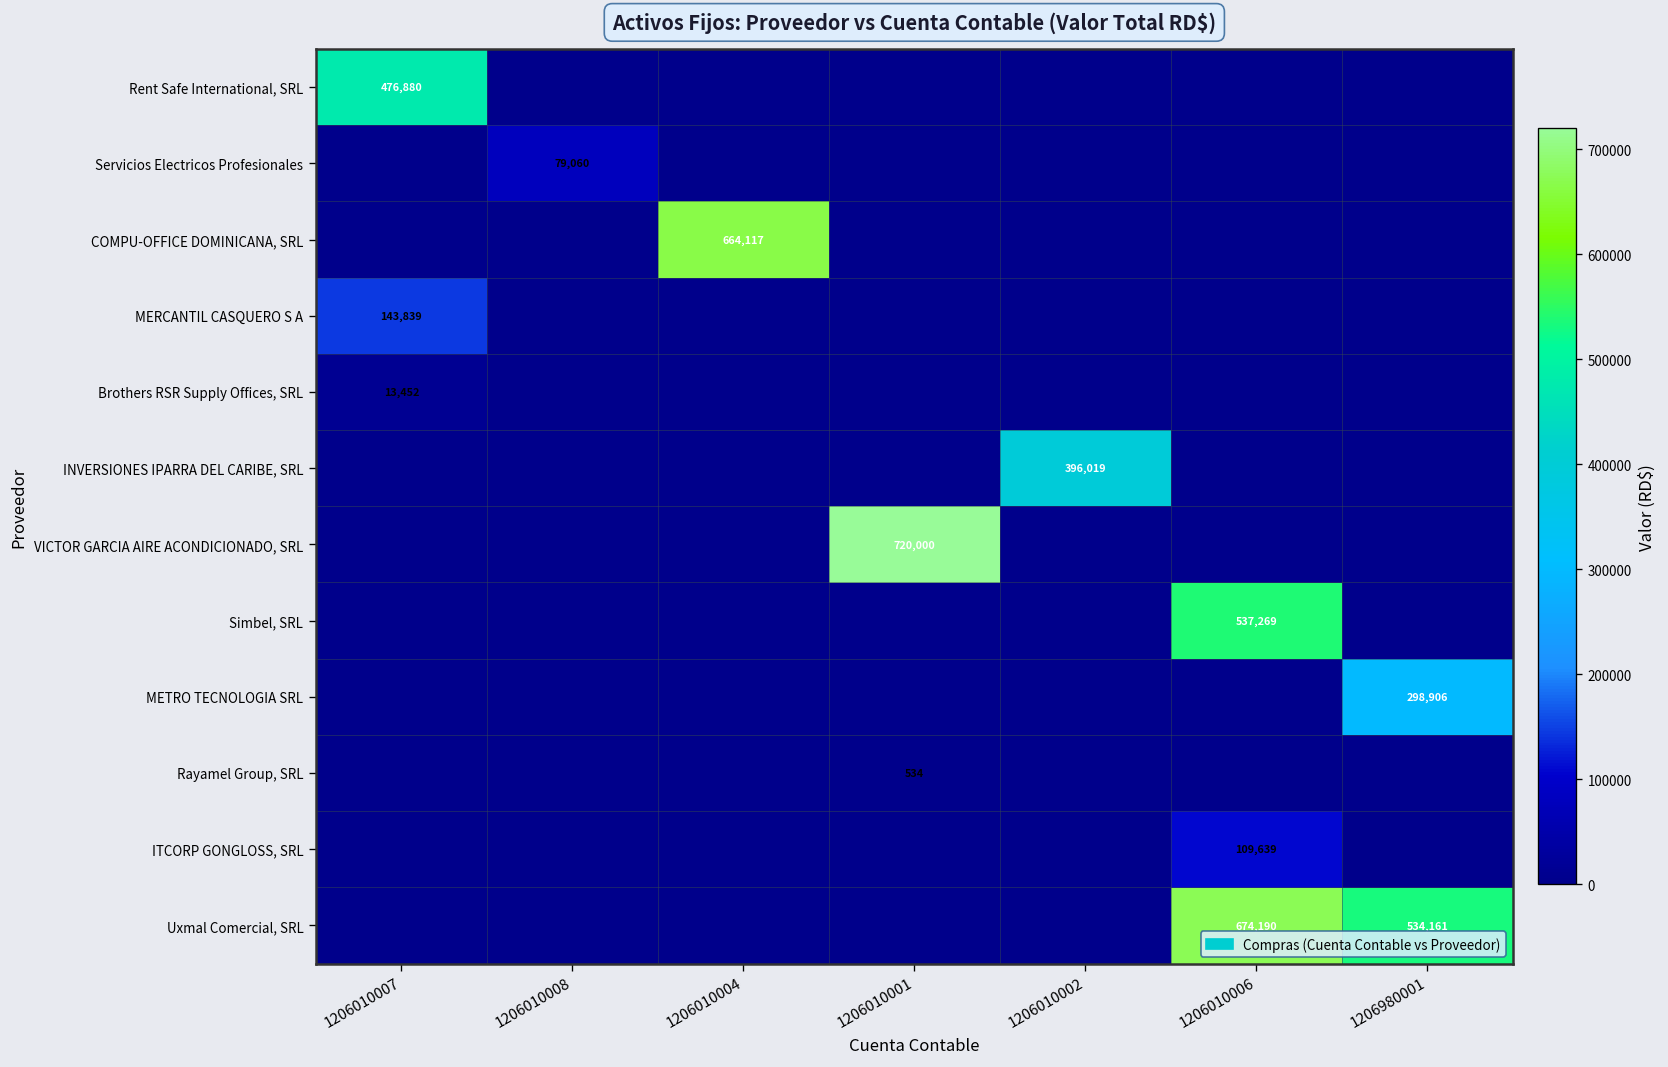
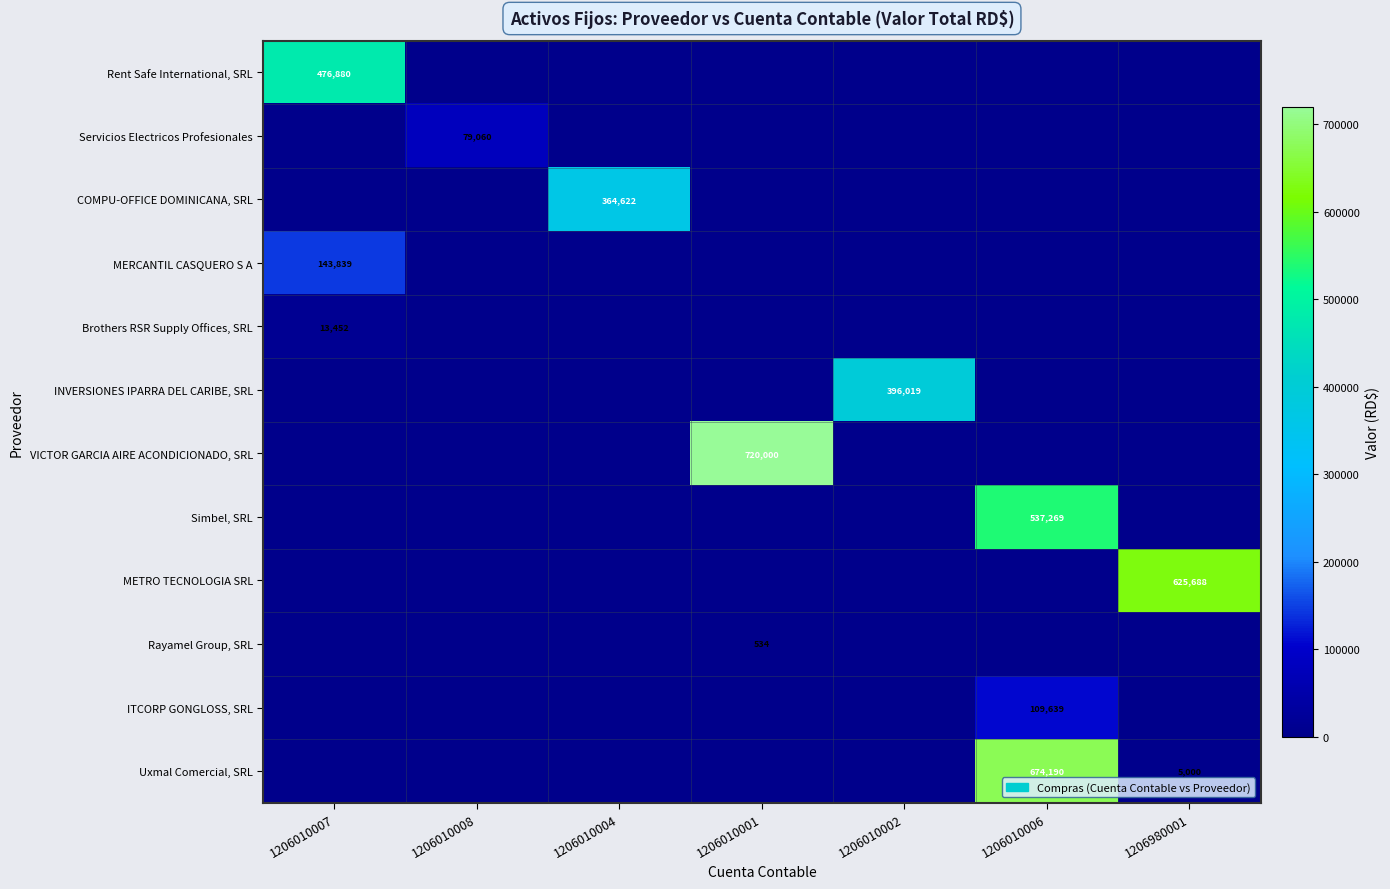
COMPU-OFFICE DOMINICANA, SRL, 1206010004: 664,117 -> 364,622
METRO TECNOLOGIA SRL, 1206980001: 298,906 -> 625,688
Uxmal Comercial, SRL, 1206980001: 534,161 -> 5,000
